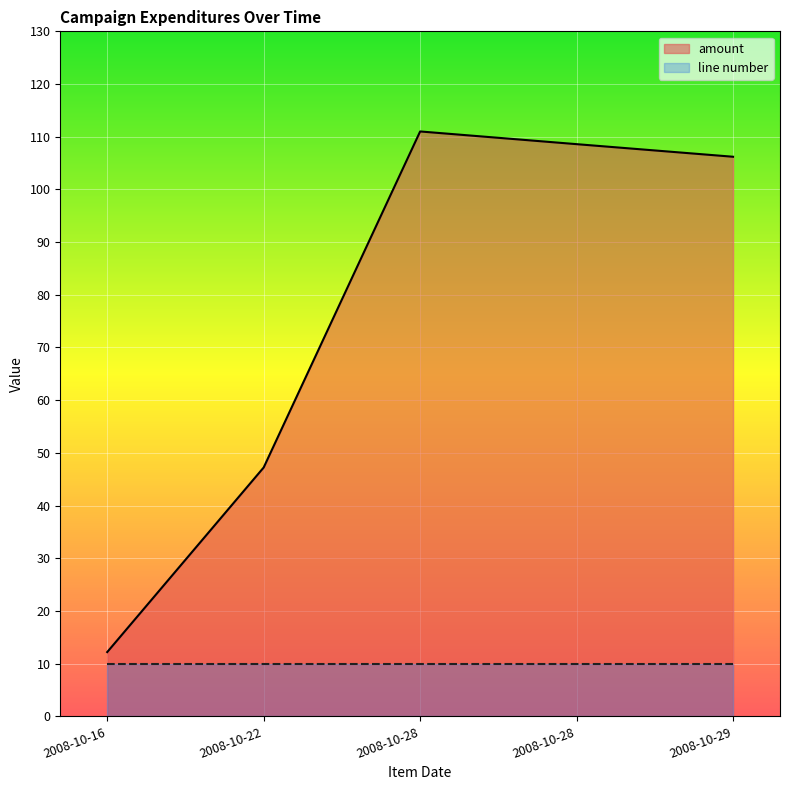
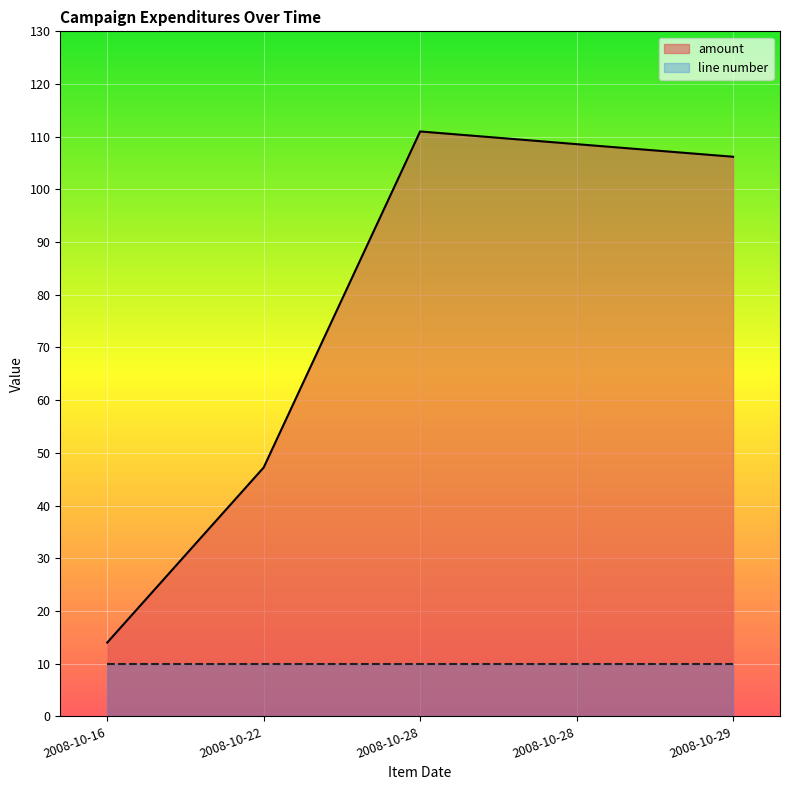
amount, 2008-10-16: 12 -> 14
